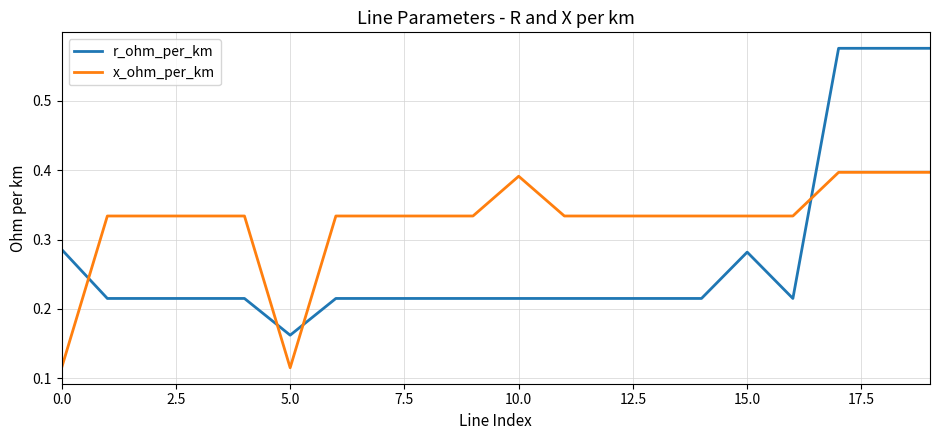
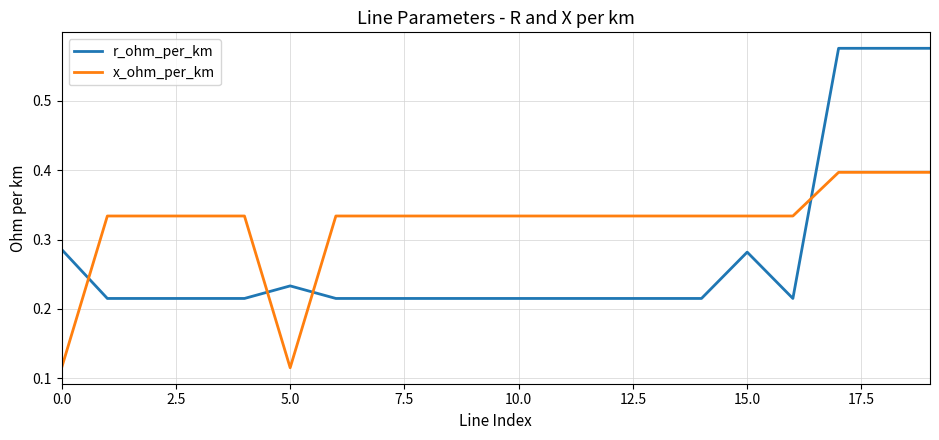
r_ohm_per_km, 5.0: 0.16 -> 0.23
x_ohm_per_km, 10.0: 0.39 -> 0.33
